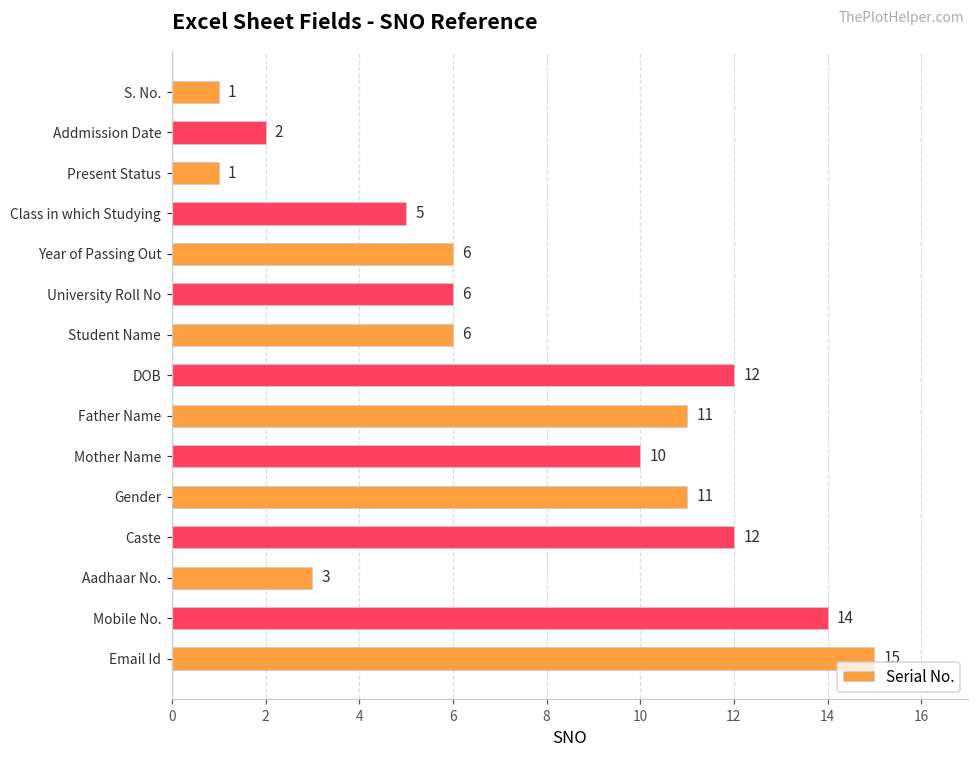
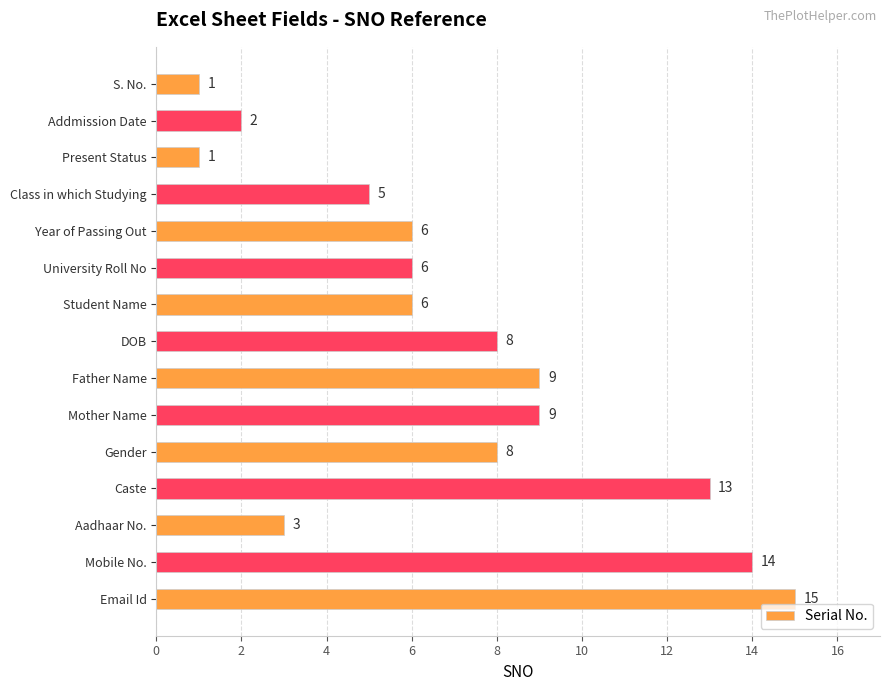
DOB: 12 -> 8
Father Name: 11 -> 9
Mother Name: 10 -> 9
Gender: 11 -> 8
Caste: 12 -> 13
